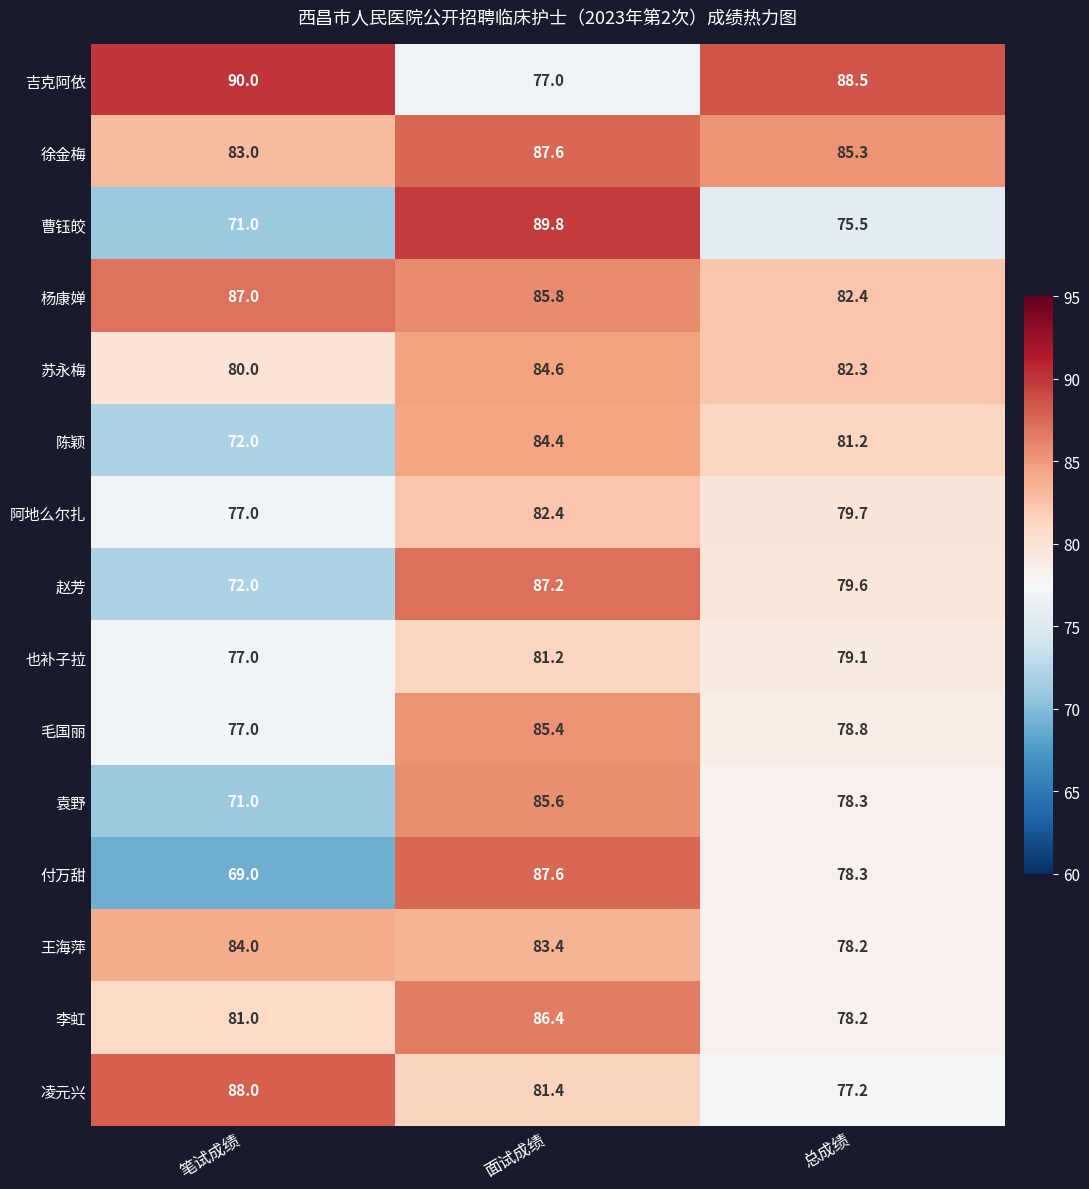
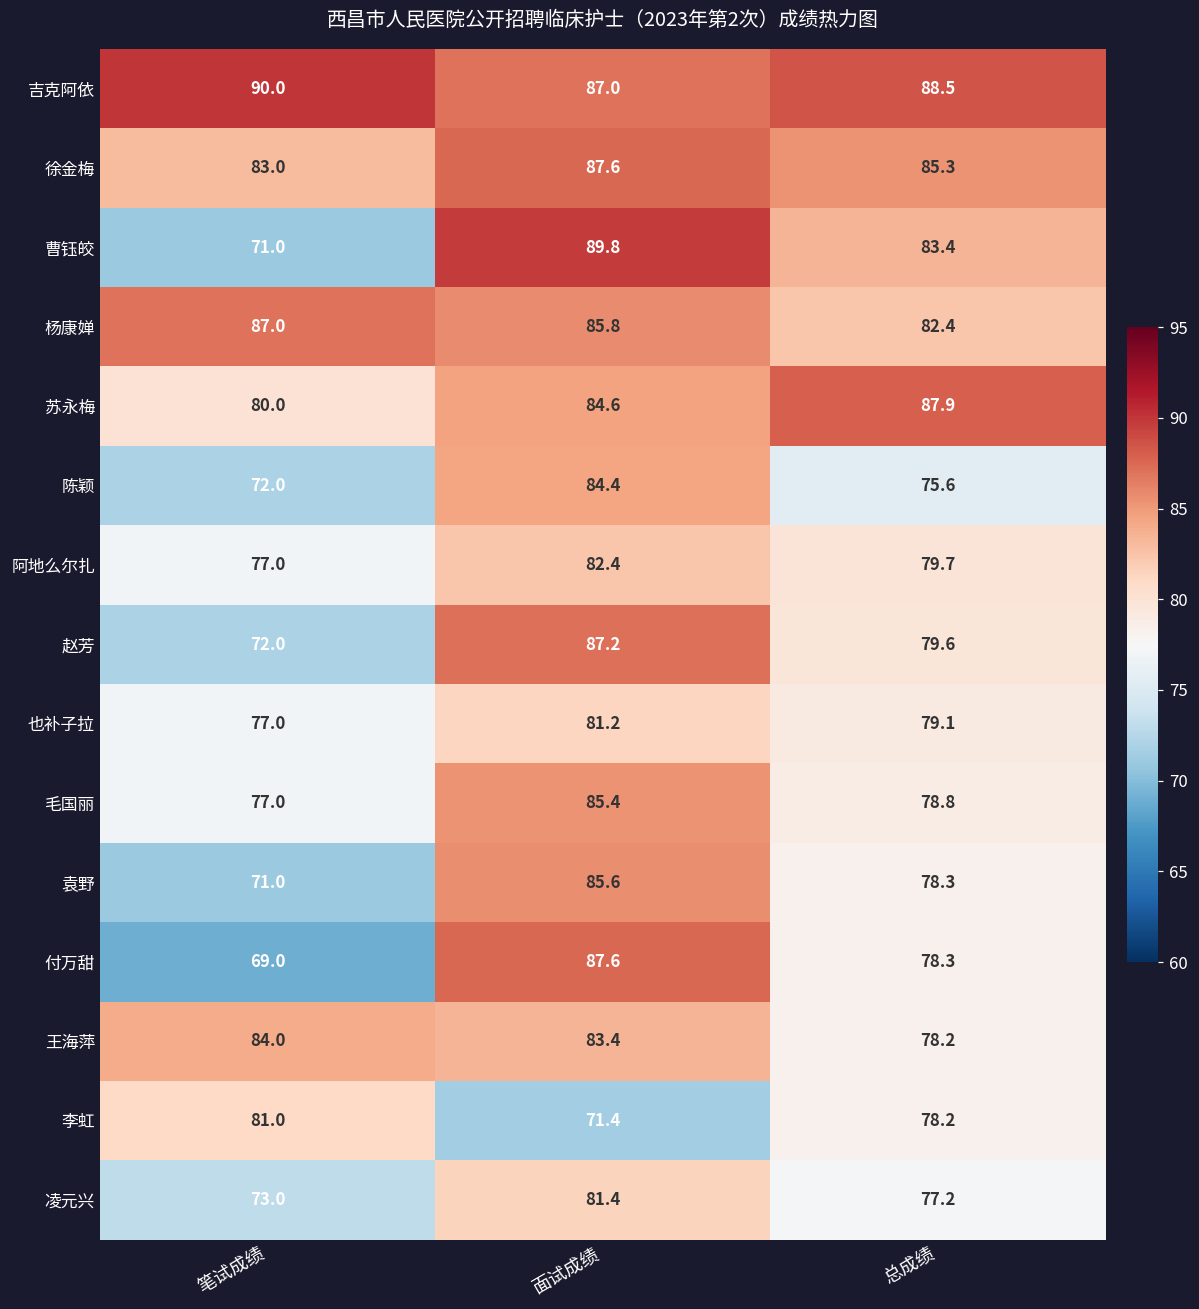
吉克阿依, 面试成绩: 77.0 -> 87.0
曹钰皎, 总成绩: 75.5 -> 83.4
苏永梅, 总成绩: 82.3 -> 87.9
陈颖, 总成绩: 81.2 -> 75.6
李虹, 面试成绩: 86.4 -> 71.4
凌元兴, 笔试成绩: 88.0 -> 73.0
